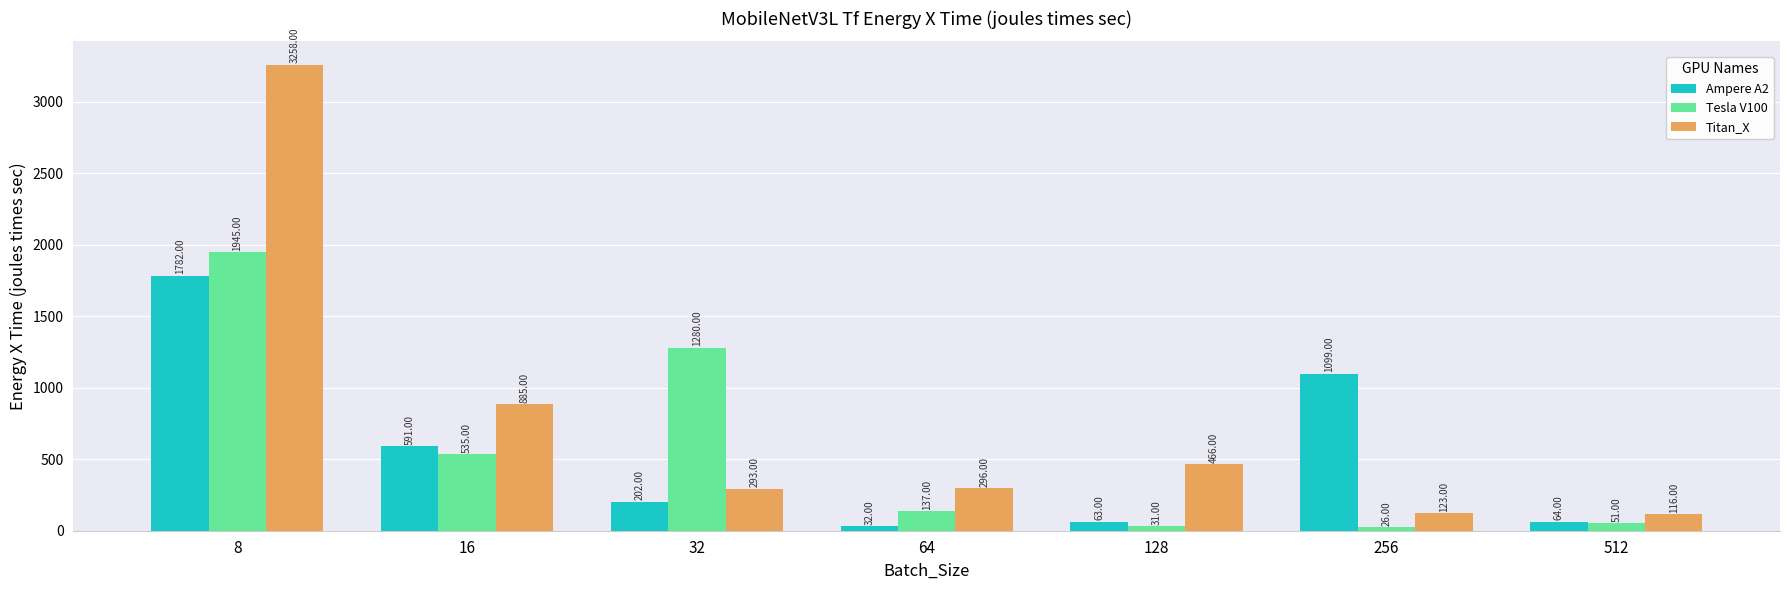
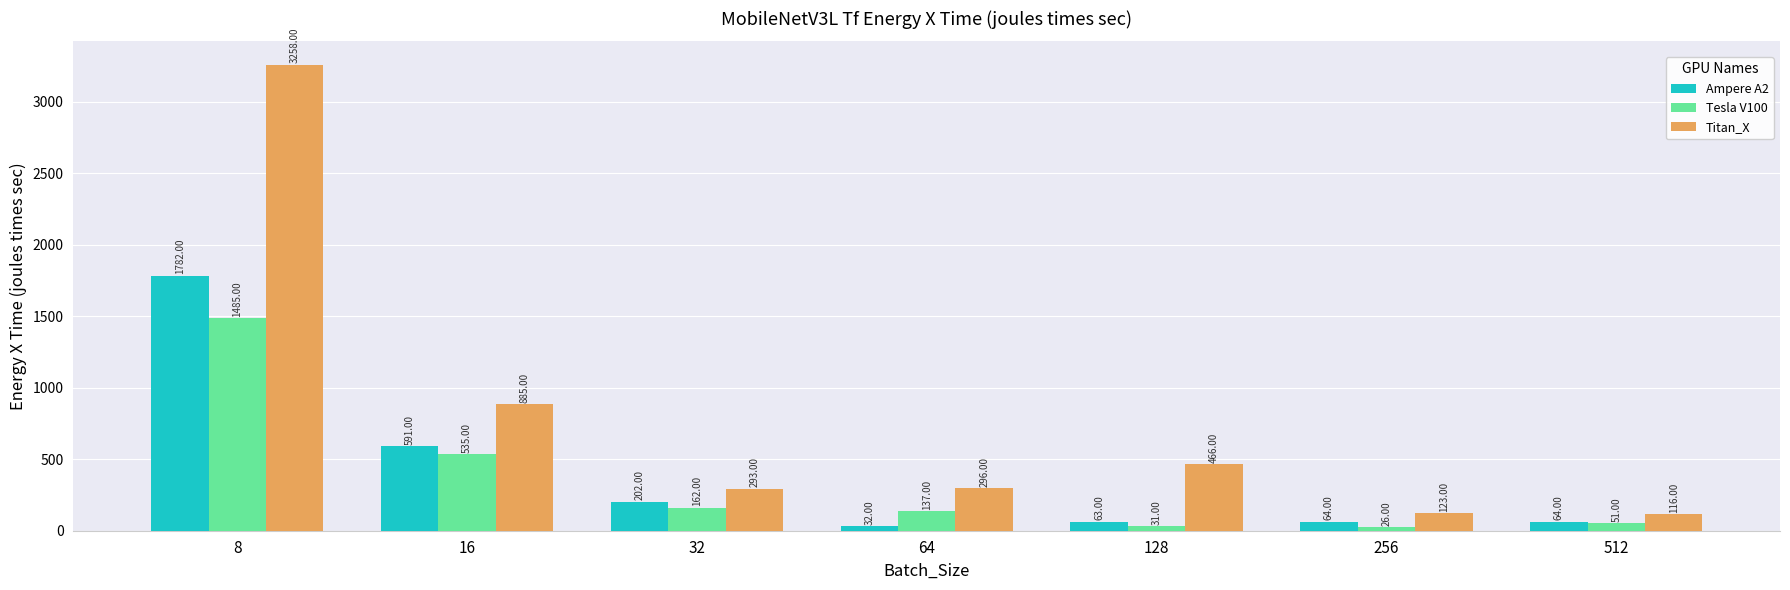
Tesla V100, 8: 1945.00 -> 1485.00
Tesla V100, 32: 1280.00 -> 162.00
Ampere A2, 256: 1099.00 -> 64.00
